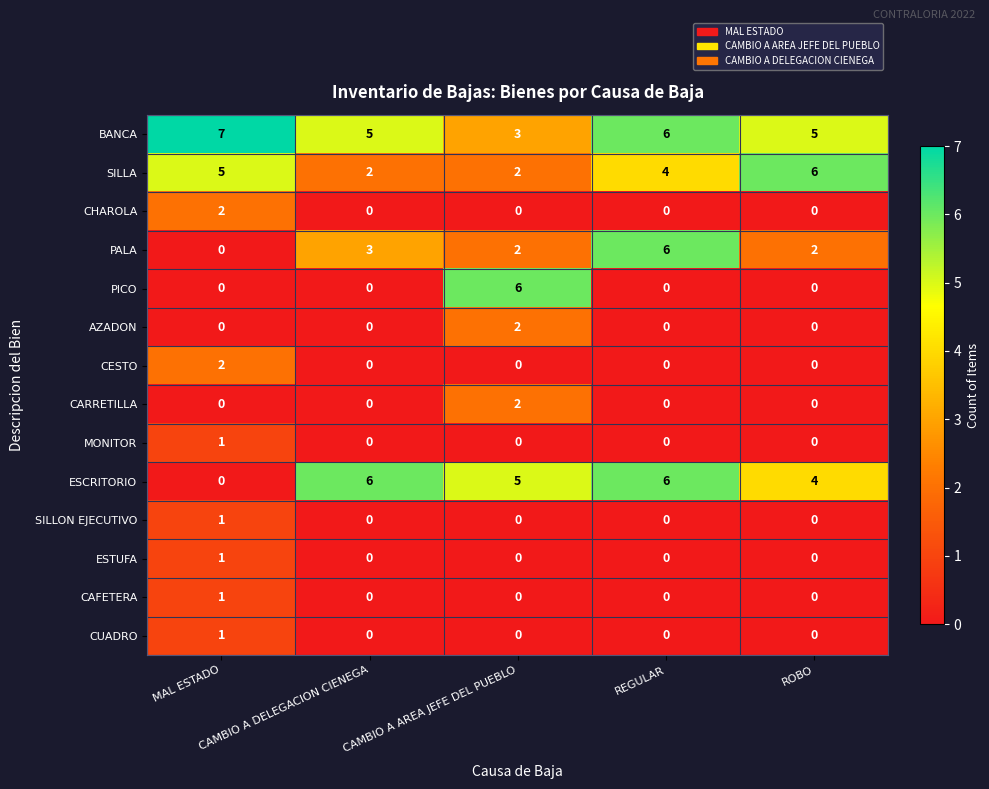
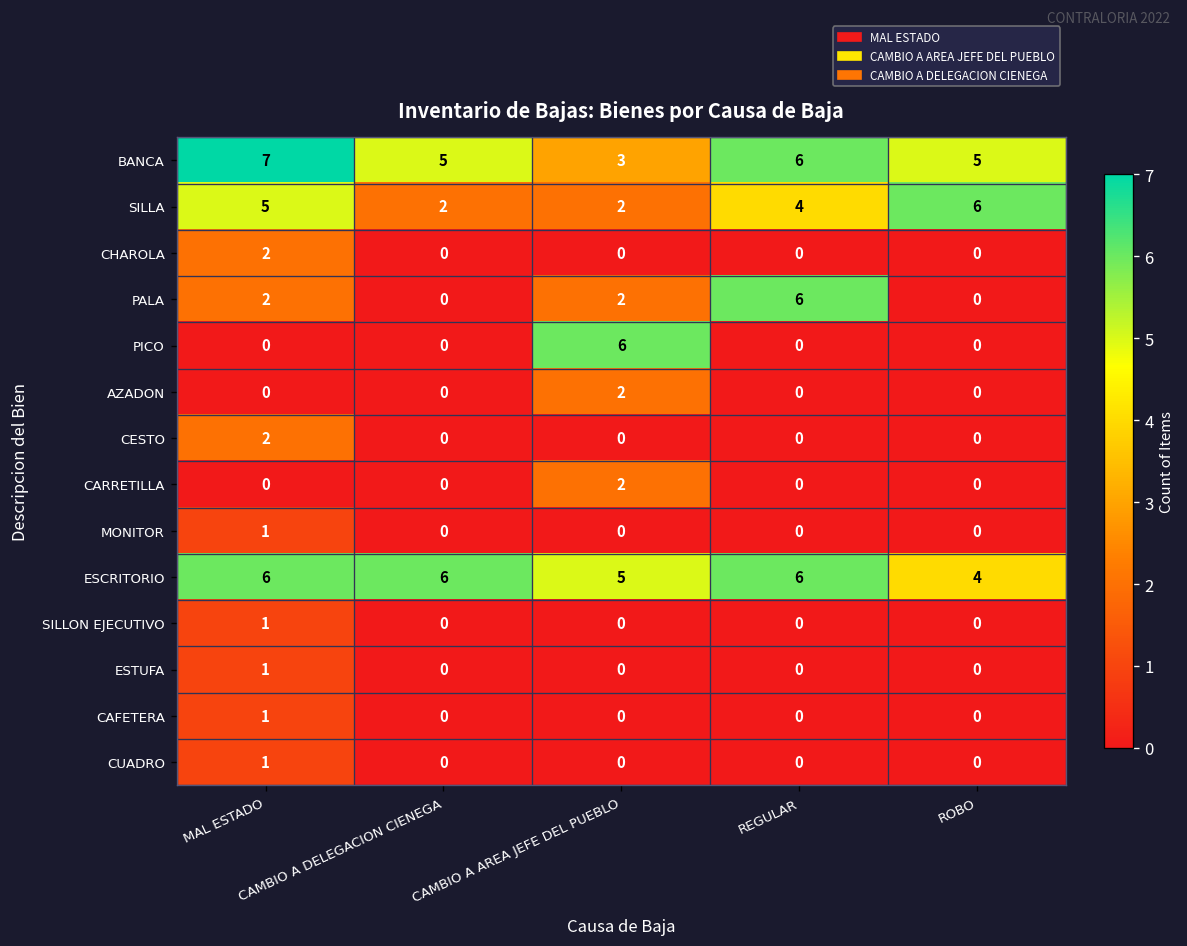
PALA, MAL ESTADO: 0 -> 2
PALA, CAMBIO A DELEGACION CIENEGA: 3 -> 0
PALA, ROBO: 2 -> 0
ESCRITORIO, MAL ESTADO: 0 -> 6
